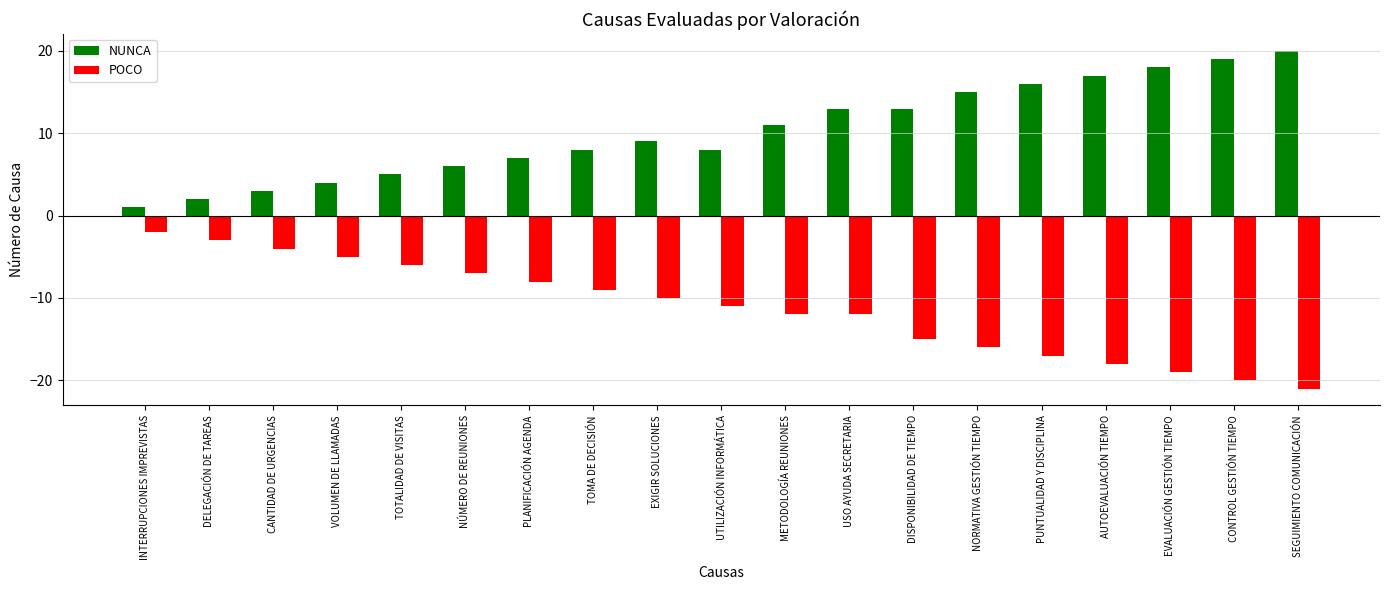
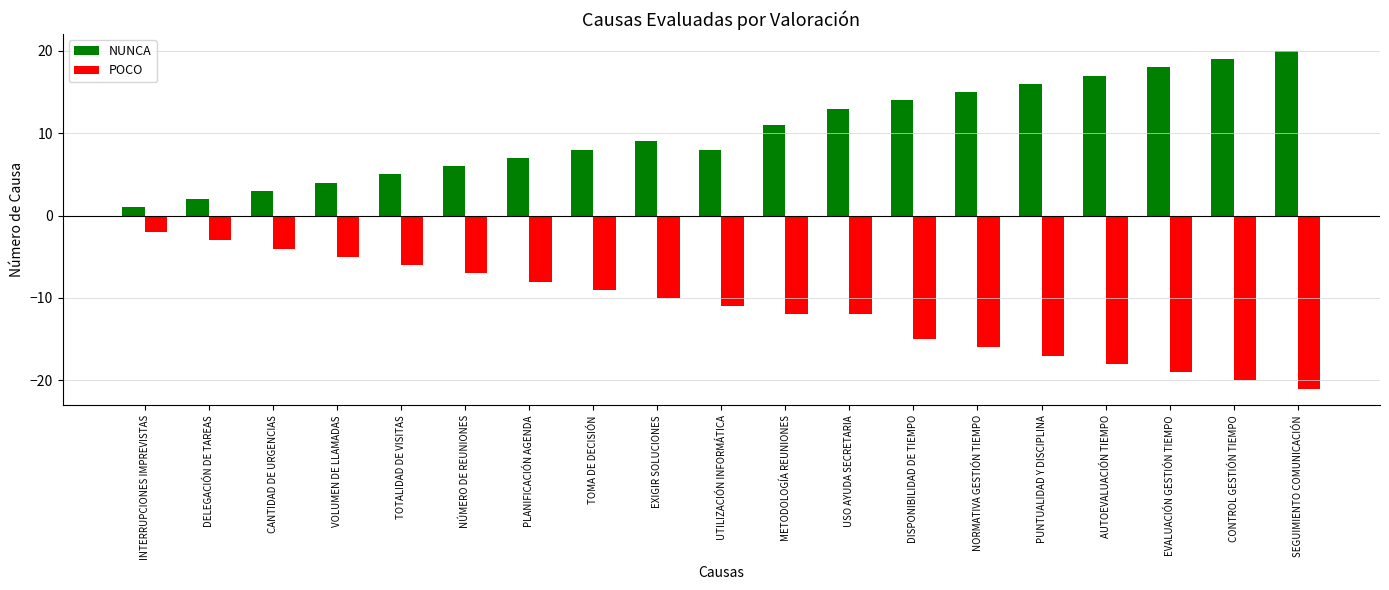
NUNCA, DISPONIBILIDAD DE TIEMPO: 13 -> 14
